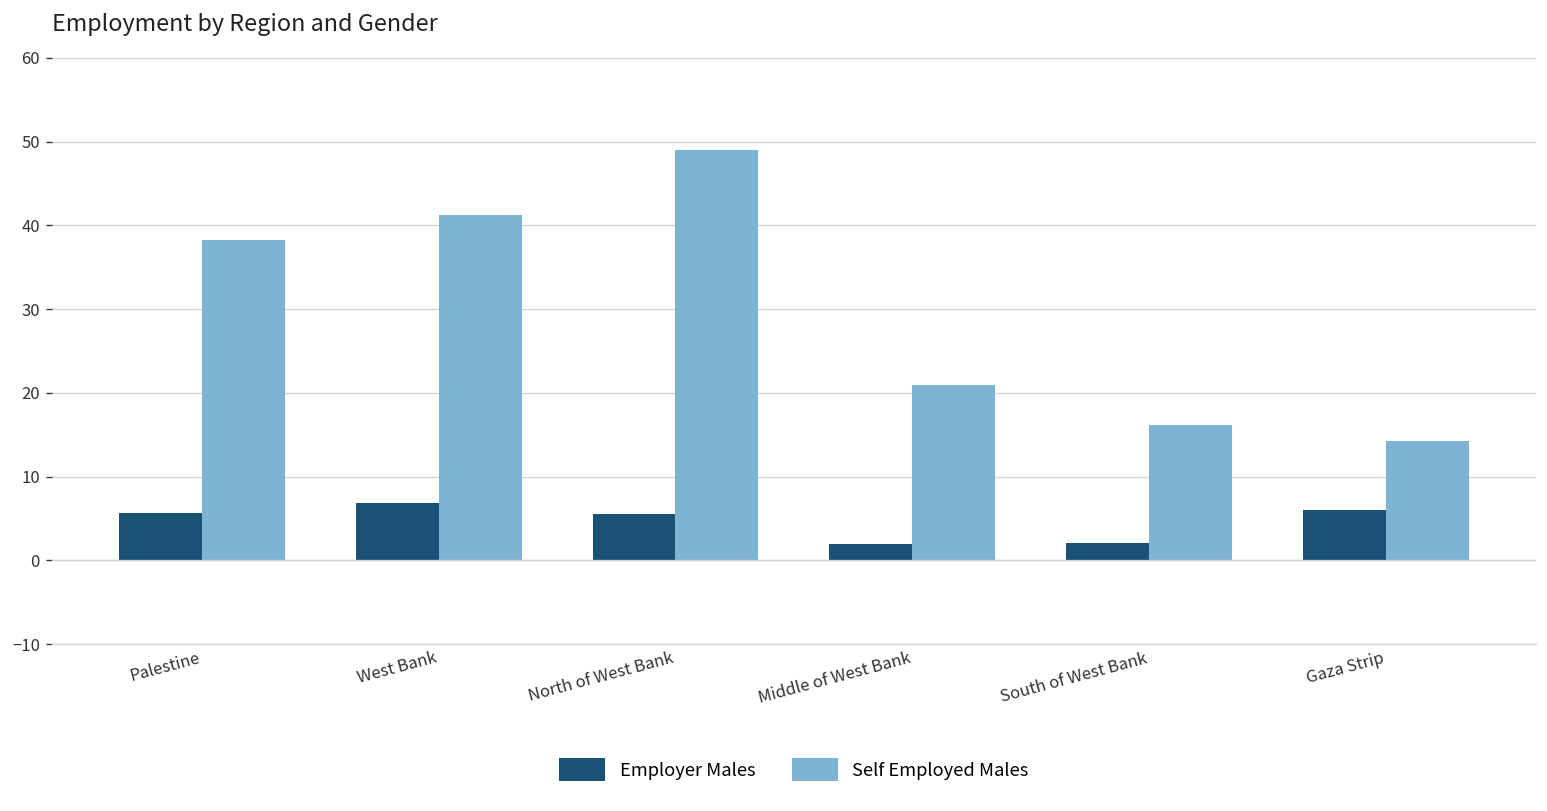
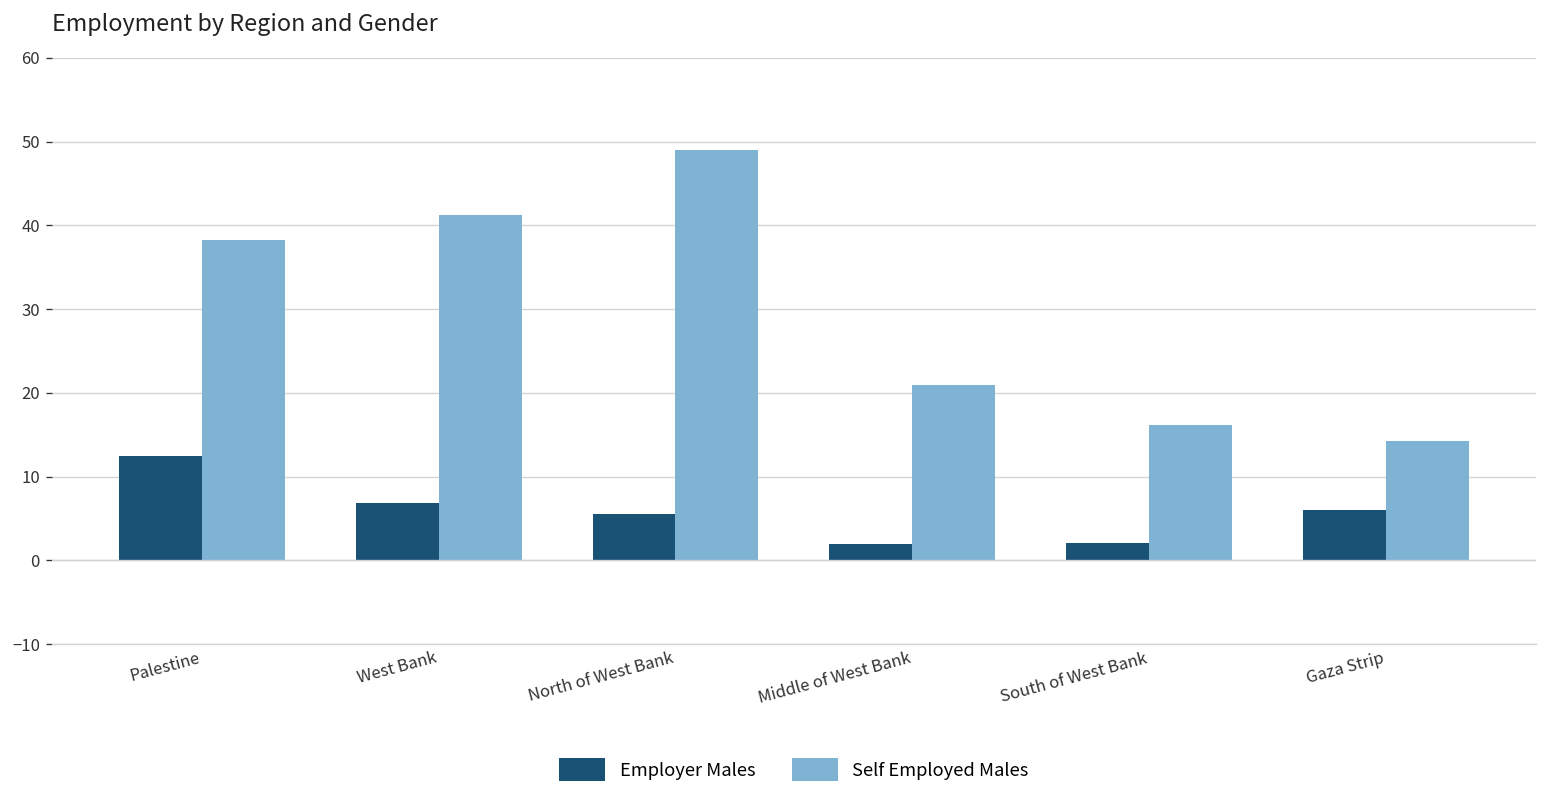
Employer Males, Palestine: 6 -> 12
